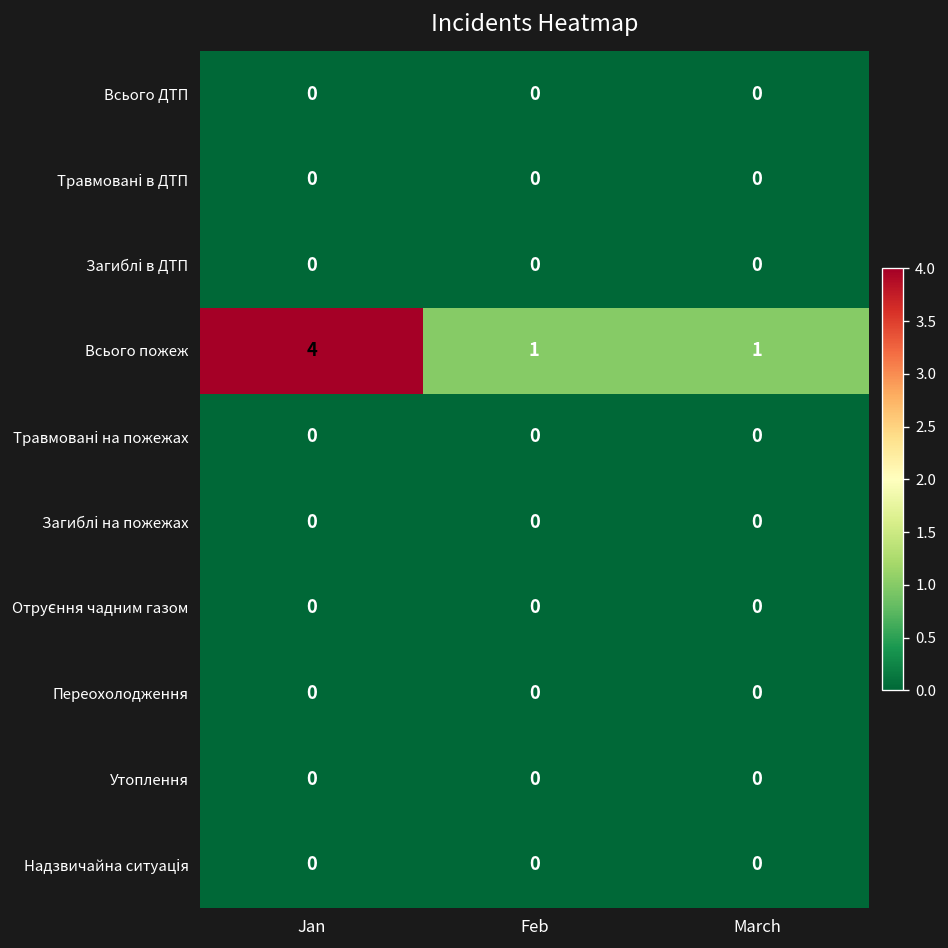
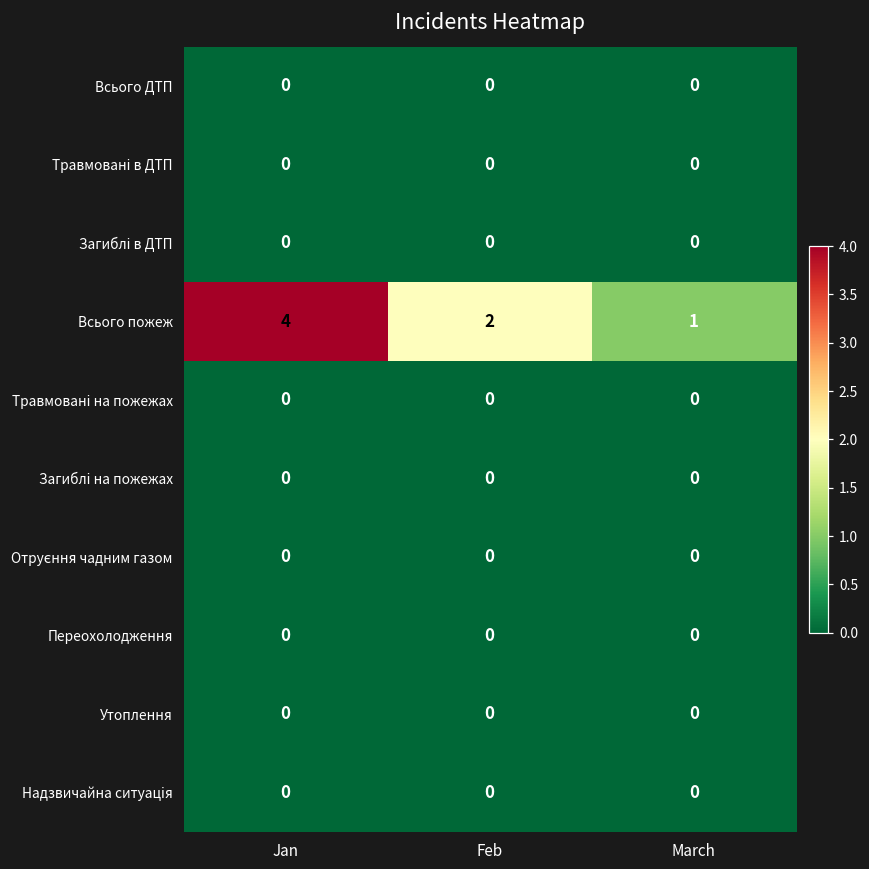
Всього пожеж, Feb: 1 -> 2
